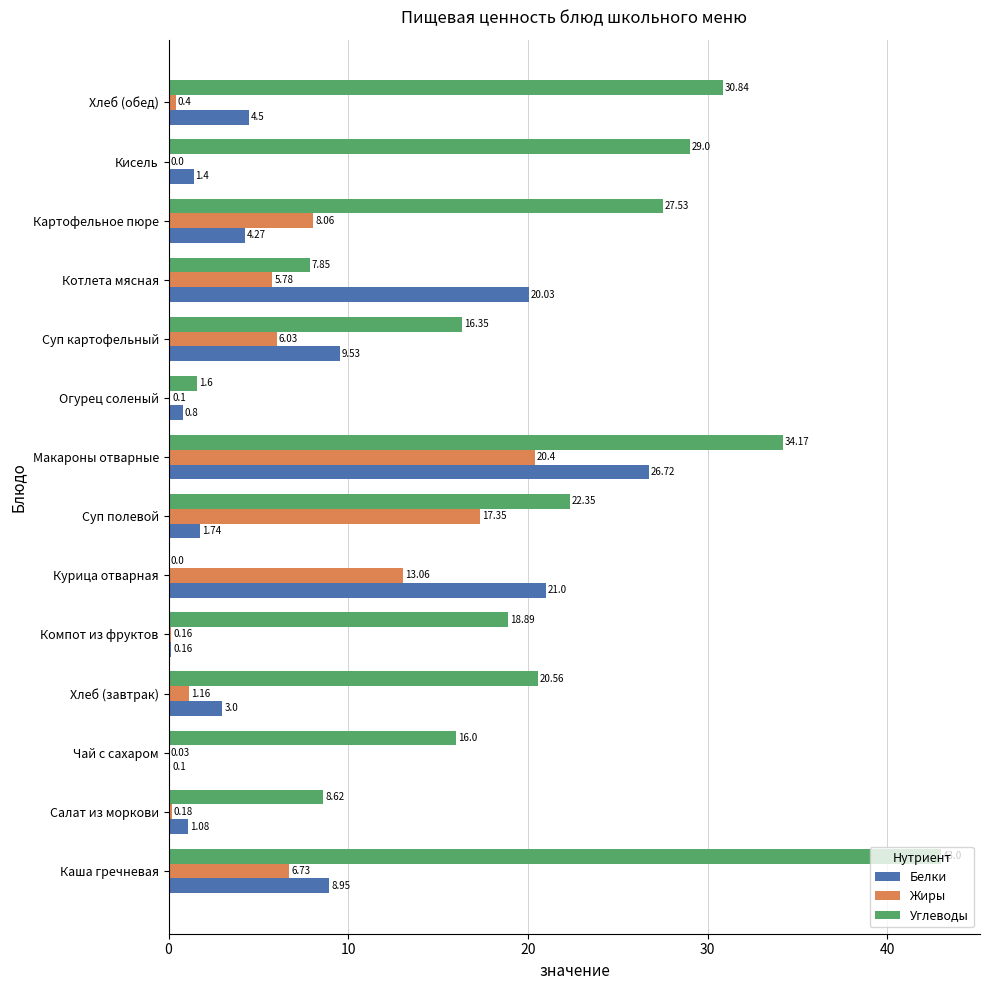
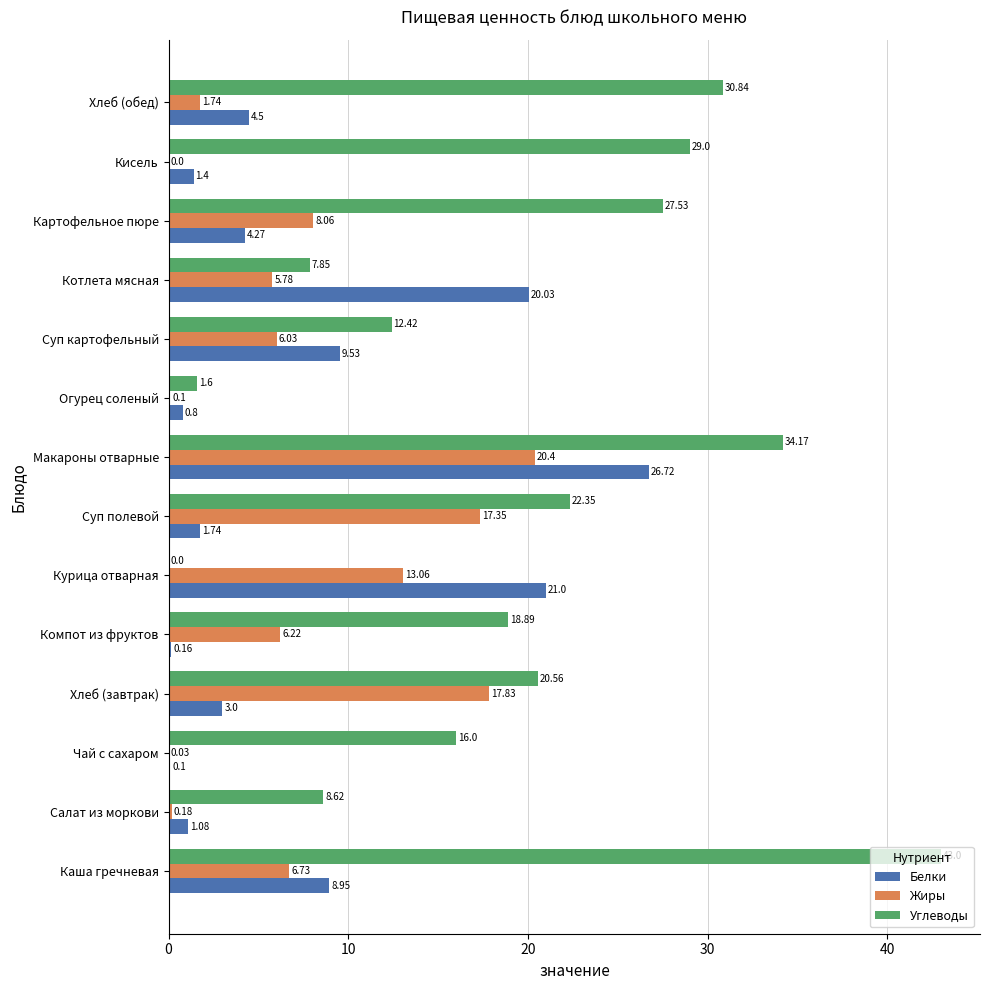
Жиры, Хлеб (обед): 0.4 -> 1.74
Углеводы, Суп картофельный: 16.35 -> 12.42
Жиры, Компот из фруктов: 0.16 -> 6.22
Жиры, Хлеб (завтрак): 1.16 -> 17.83
